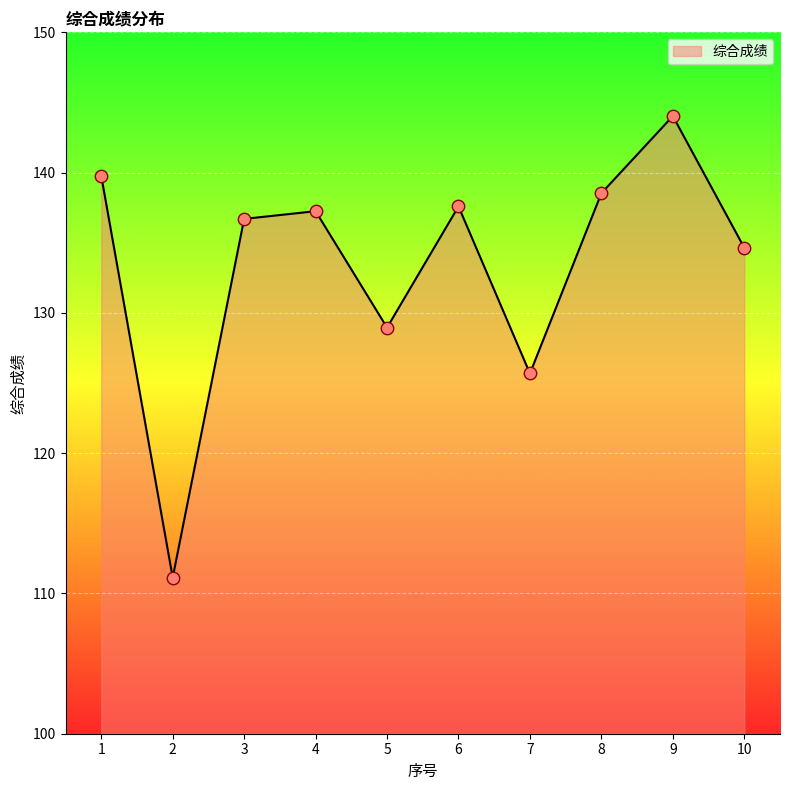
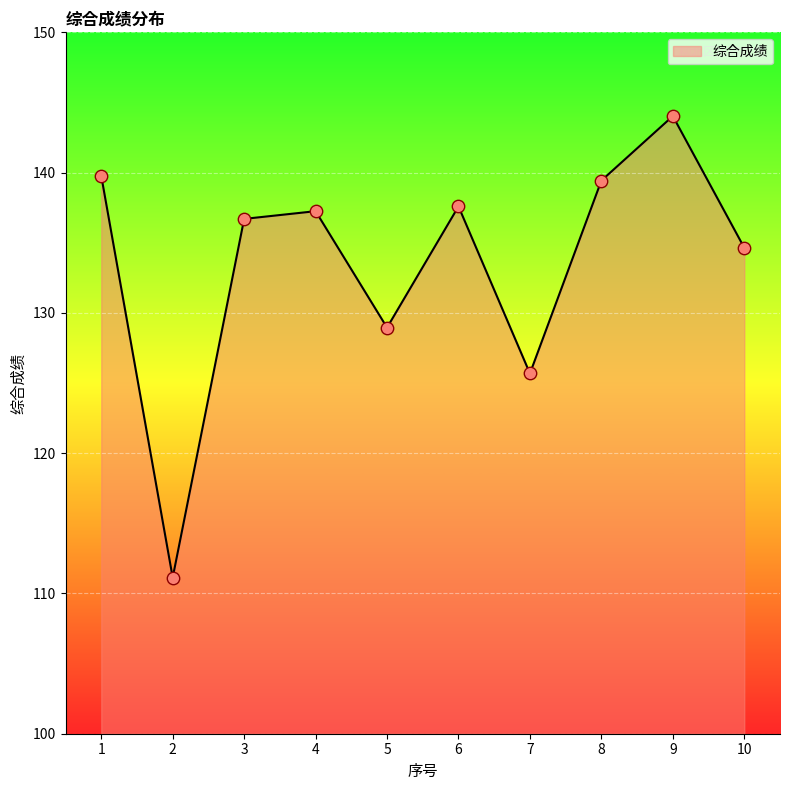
8: 138.5 -> 139.4
